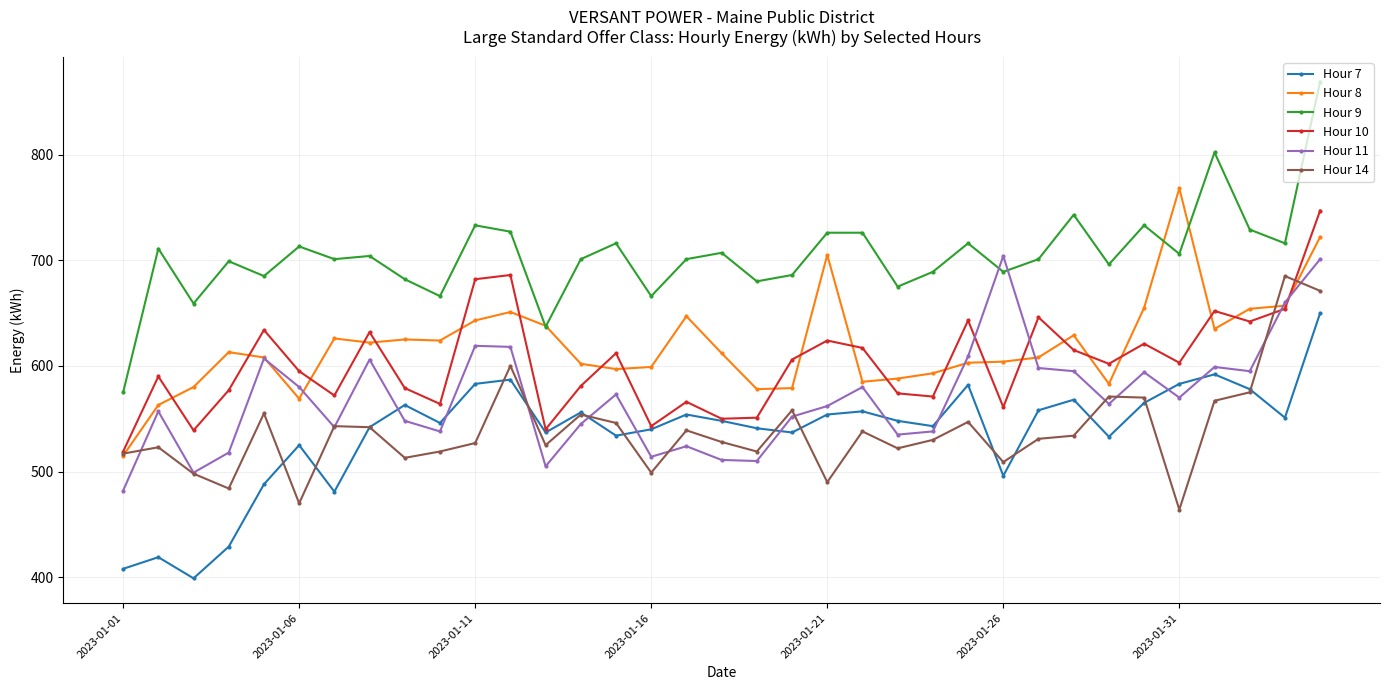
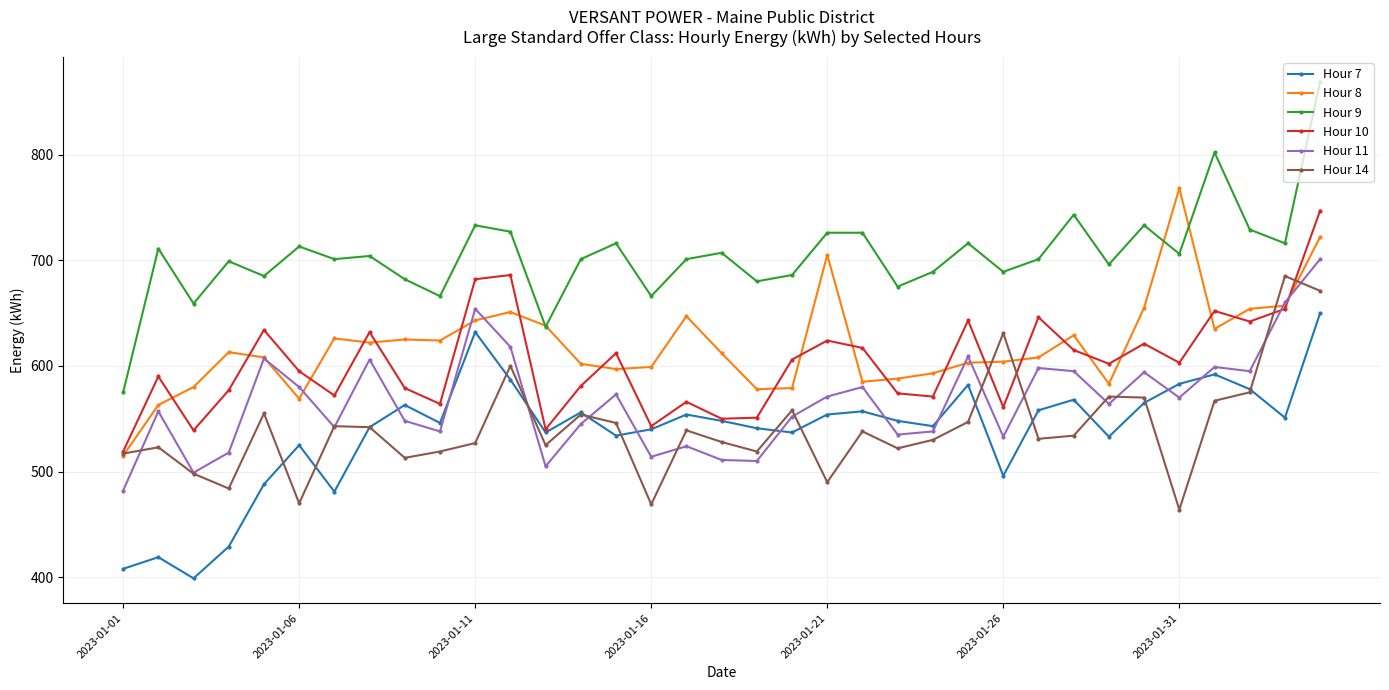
Hour 7, 2023-01-11: 583 -> 632
Hour 11, 2023-01-11: 619 -> 654
Hour 14, 2023-01-16: 499 -> 469
Hour 11, 2023-01-21: 562 -> 571
Hour 11, 2023-01-26: 704 -> 533
Hour 14, 2023-01-26: 509 -> 631
